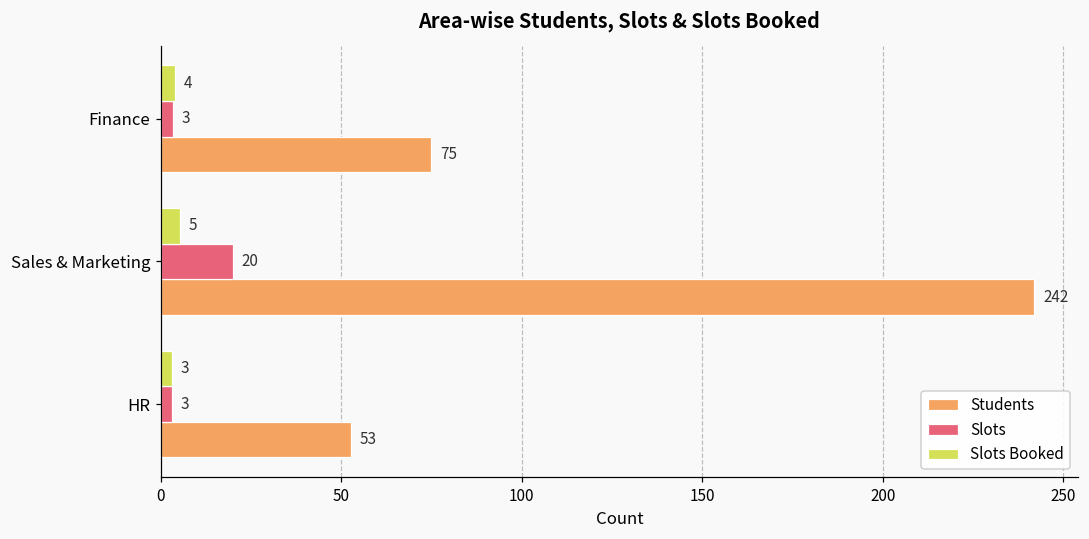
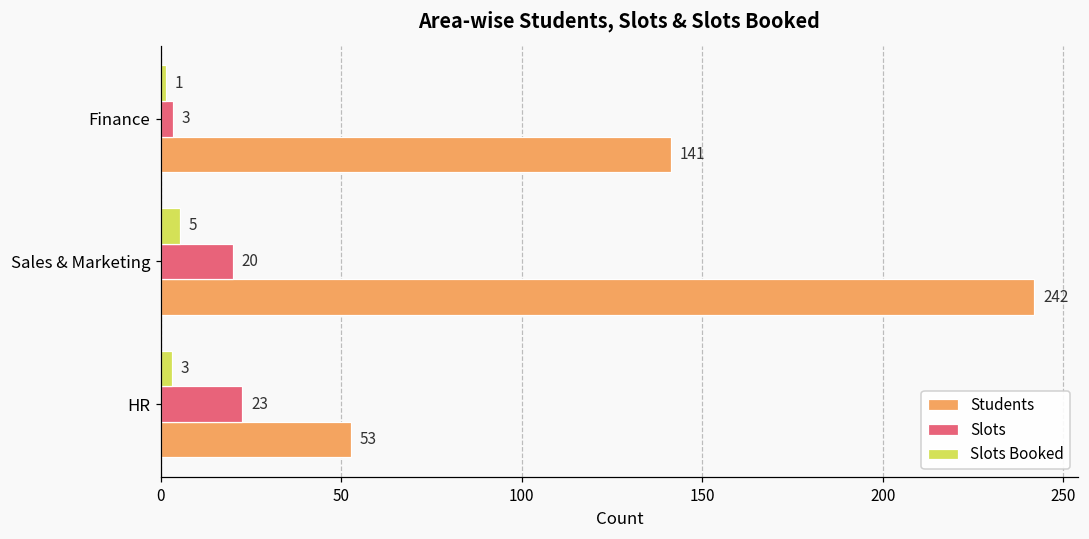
Slots Booked, Finance: 4 -> 1
Students, Finance: 75 -> 141
Slots, HR: 3 -> 23
